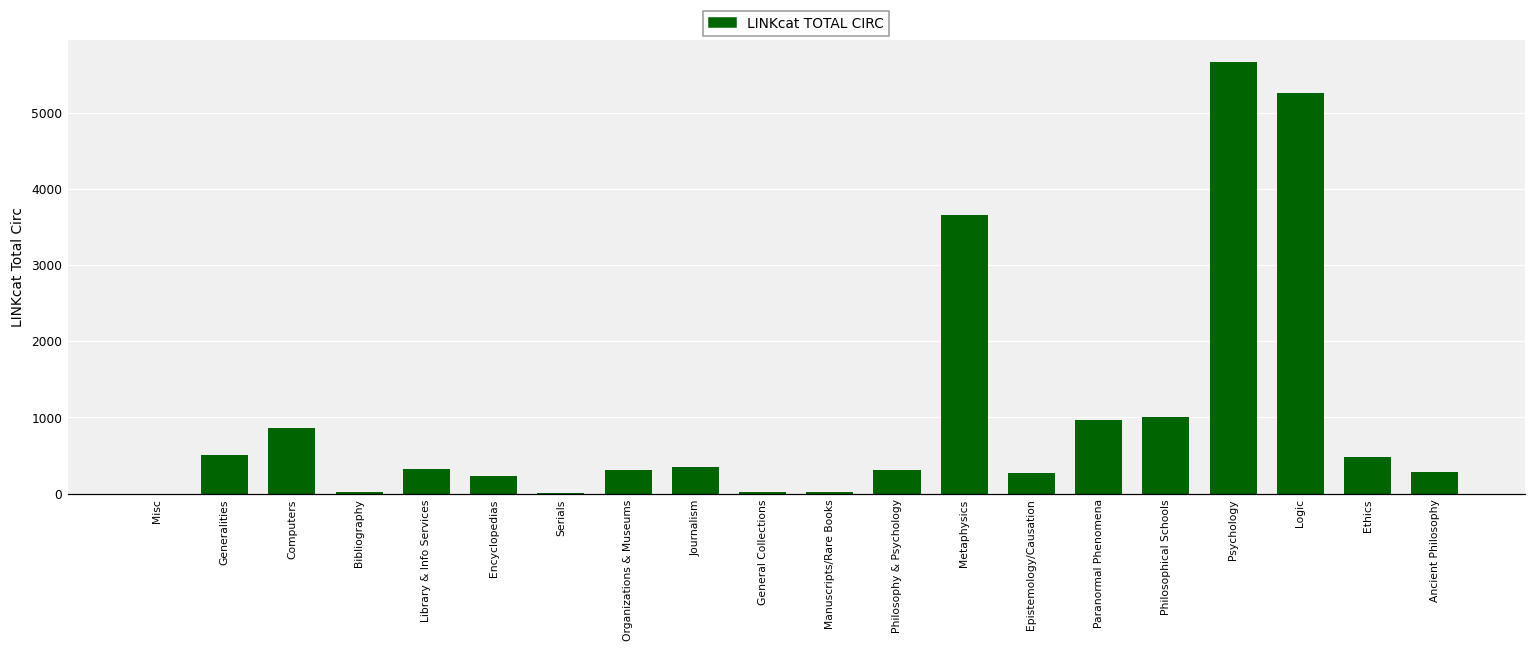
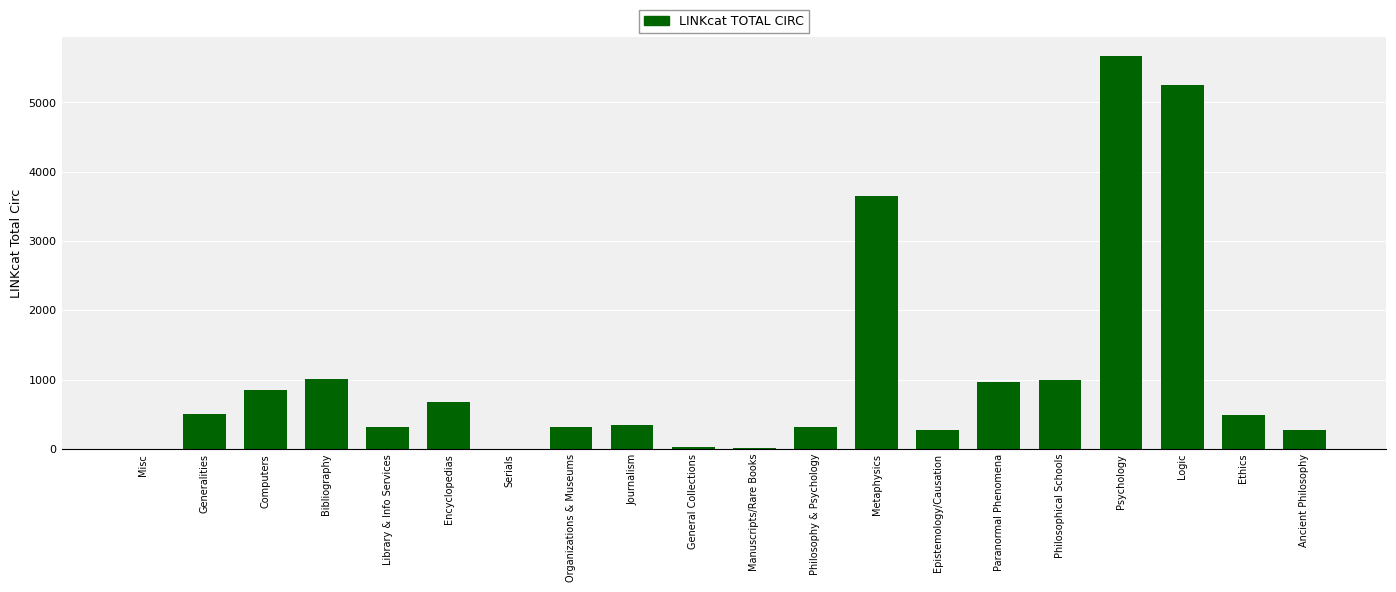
Bibliography: 0 -> 1000
Encyclopedias: 200 -> 700
